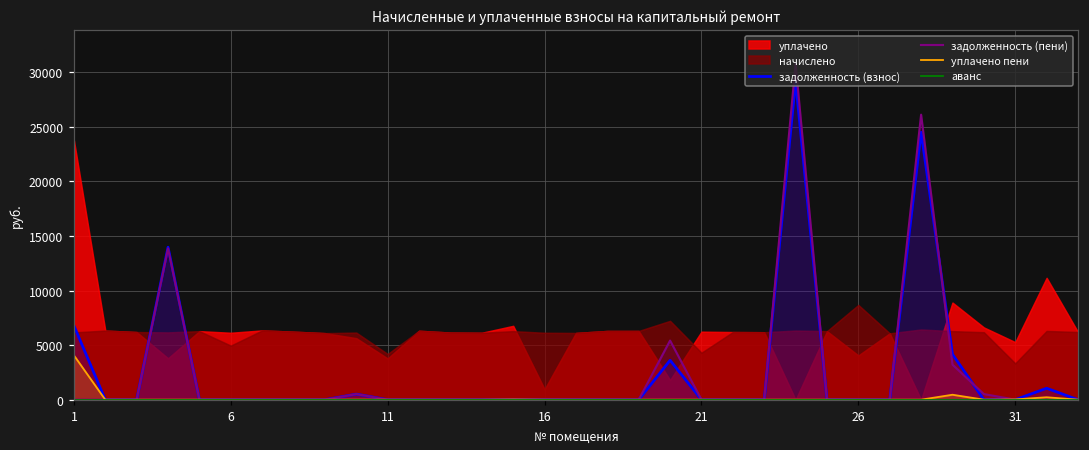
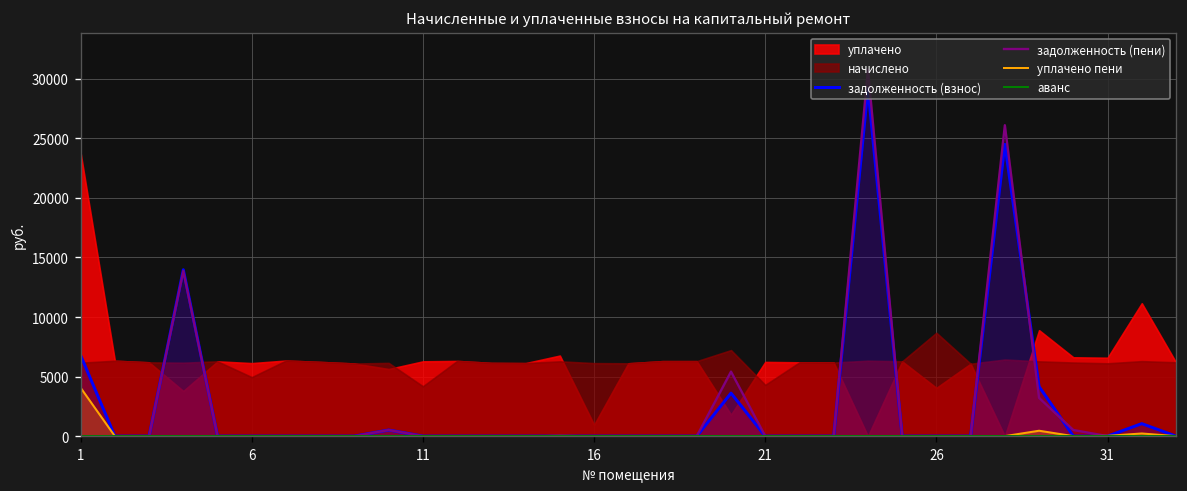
уплачено, 11: 4000 -> 6000
уплачено, 31: 5000 -> 7000
начислено, 31: 3000 -> 6000
